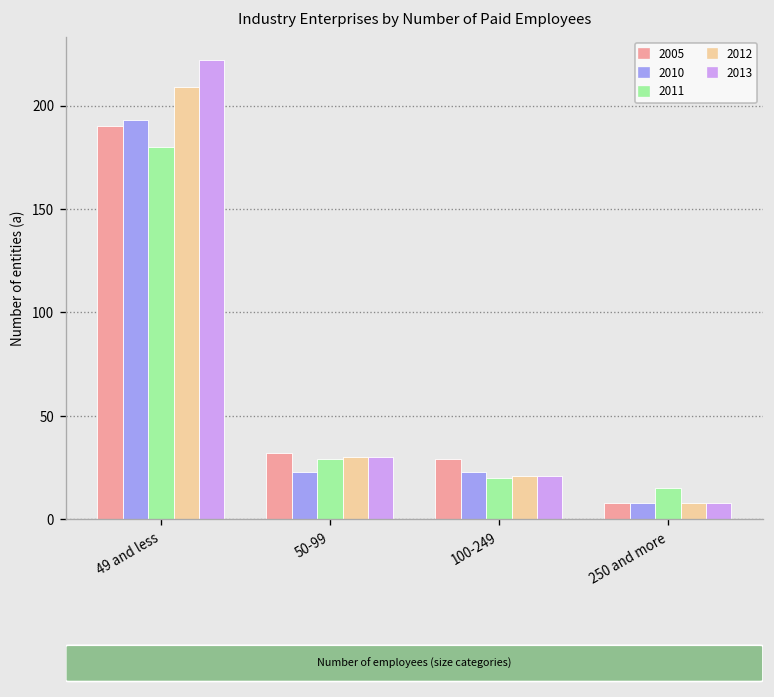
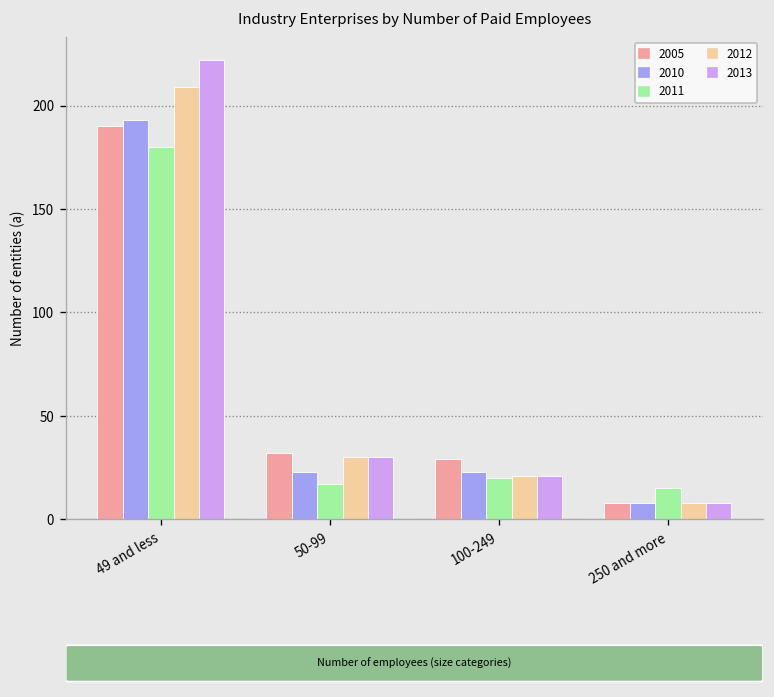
2011, 50-99: 29 -> 17
